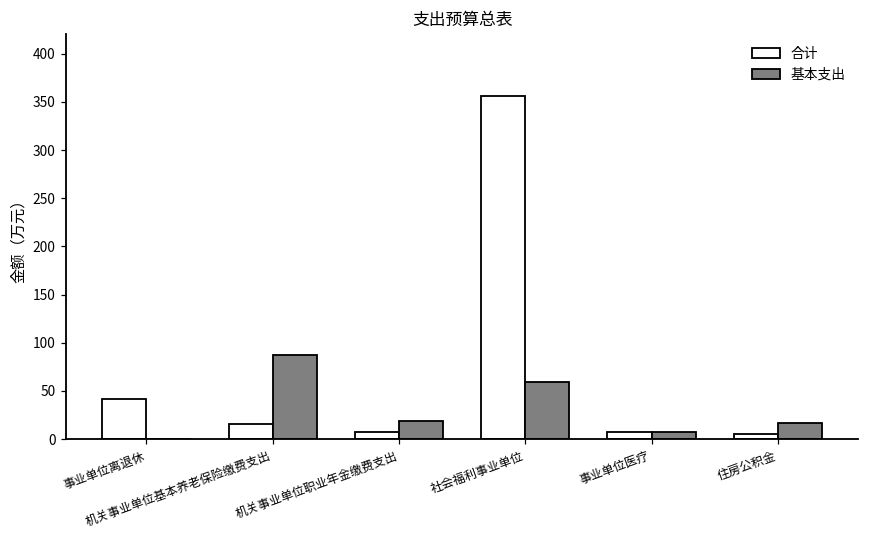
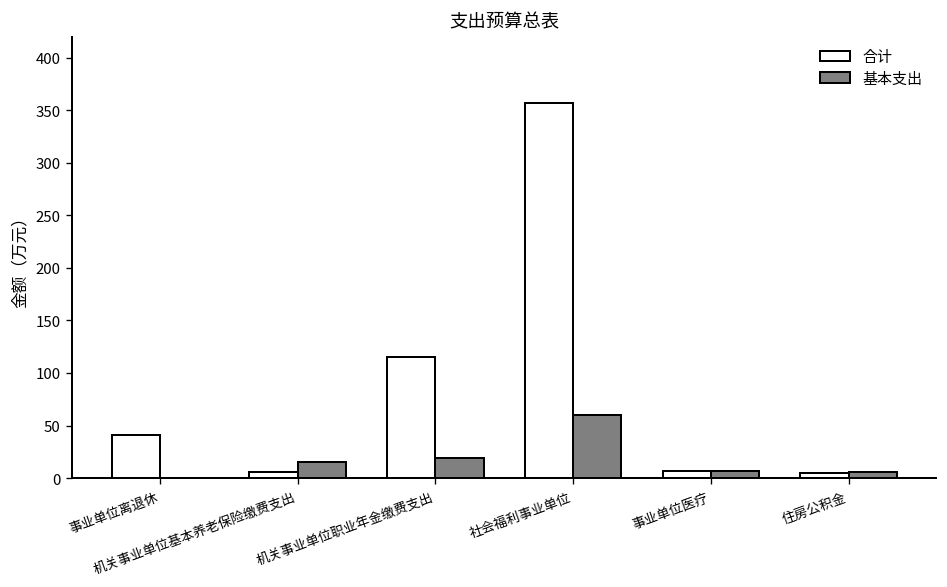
合计, 机关事业单位基本养老保险缴费支出: 20 -> 10
基本支出, 机关事业单位基本养老保险缴费支出: 90 -> 20
合计, 机关事业单位职业年金缴费支出: 10 -> 120
基本支出, 住房公积金: 20 -> 10
